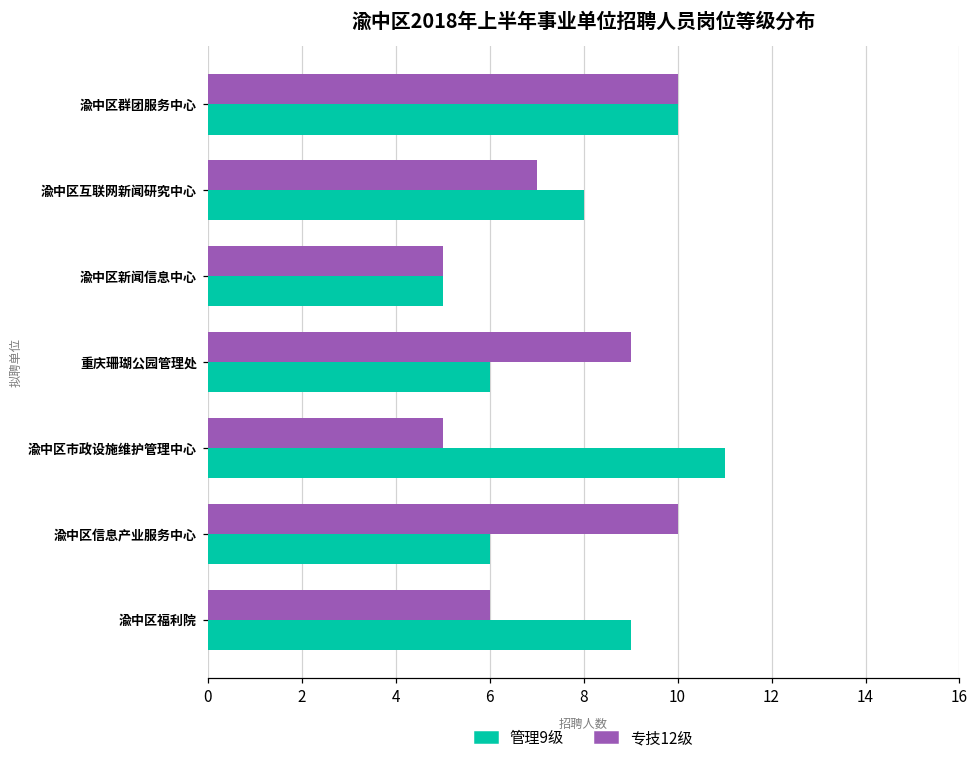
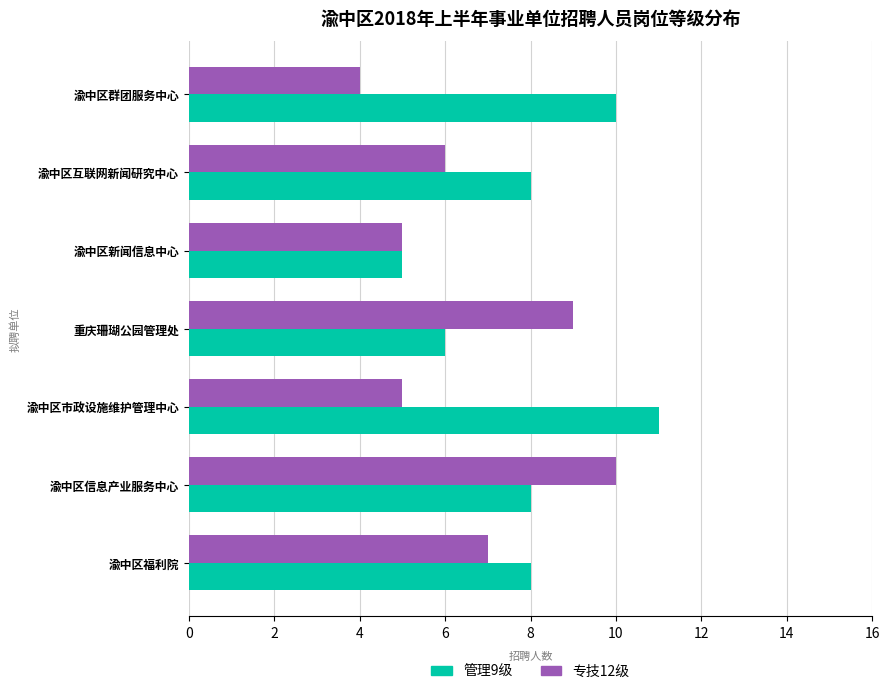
专技12级, 渝中区群团服务中心: 10 -> 4
专技12级, 渝中区互联网新闻研究中心: 7 -> 6
管理9级, 渝中区信息产业服务中心: 6 -> 8
专技12级, 渝中区福利院: 6 -> 7
管理9级, 渝中区福利院: 9 -> 8
